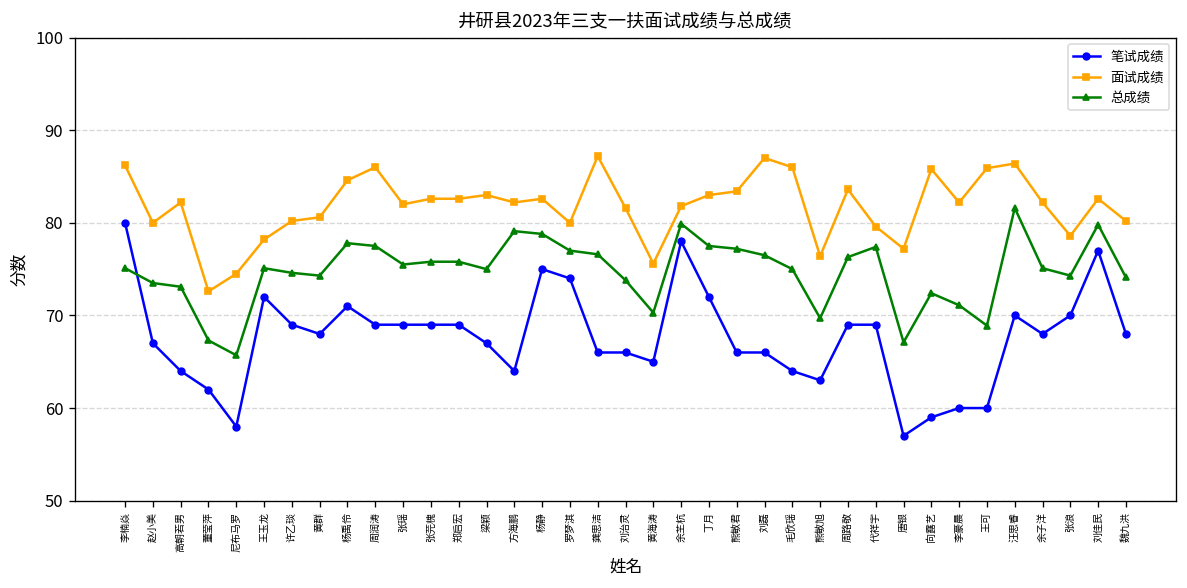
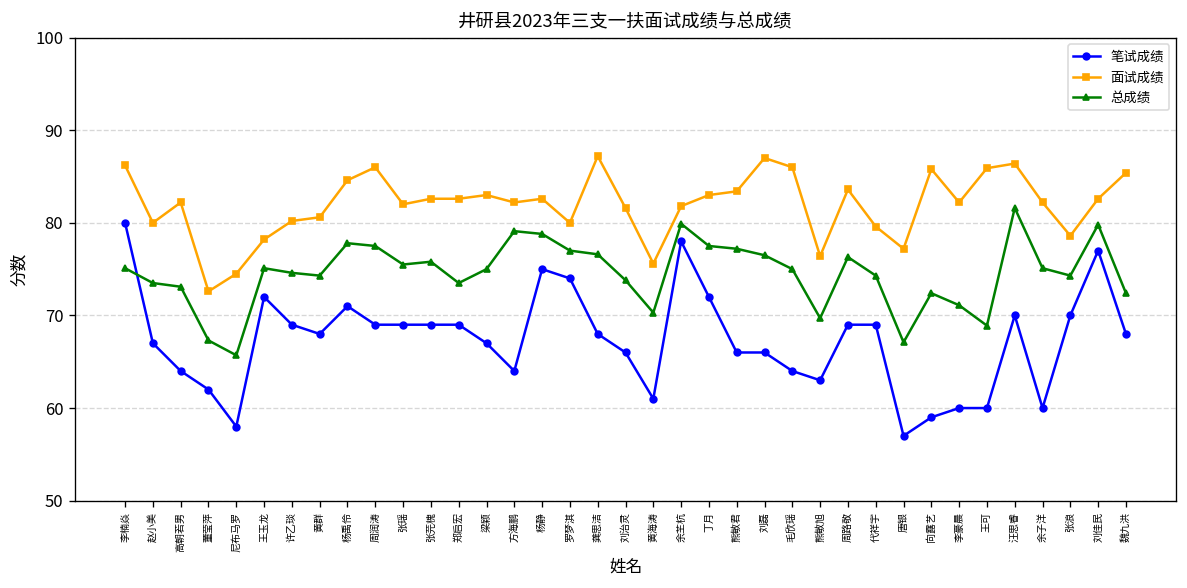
总成绩, 郑启宏: 76 -> 74
笔试成绩, 龚思洁: 66 -> 68
笔试成绩, 黄海涛: 65 -> 61
总成绩, 代祥宇: 77 -> 74
笔试成绩, 余子洋: 68 -> 60
面试成绩, 魏九洪: 80 -> 85
总成绩, 魏九洪: 74 -> 72
